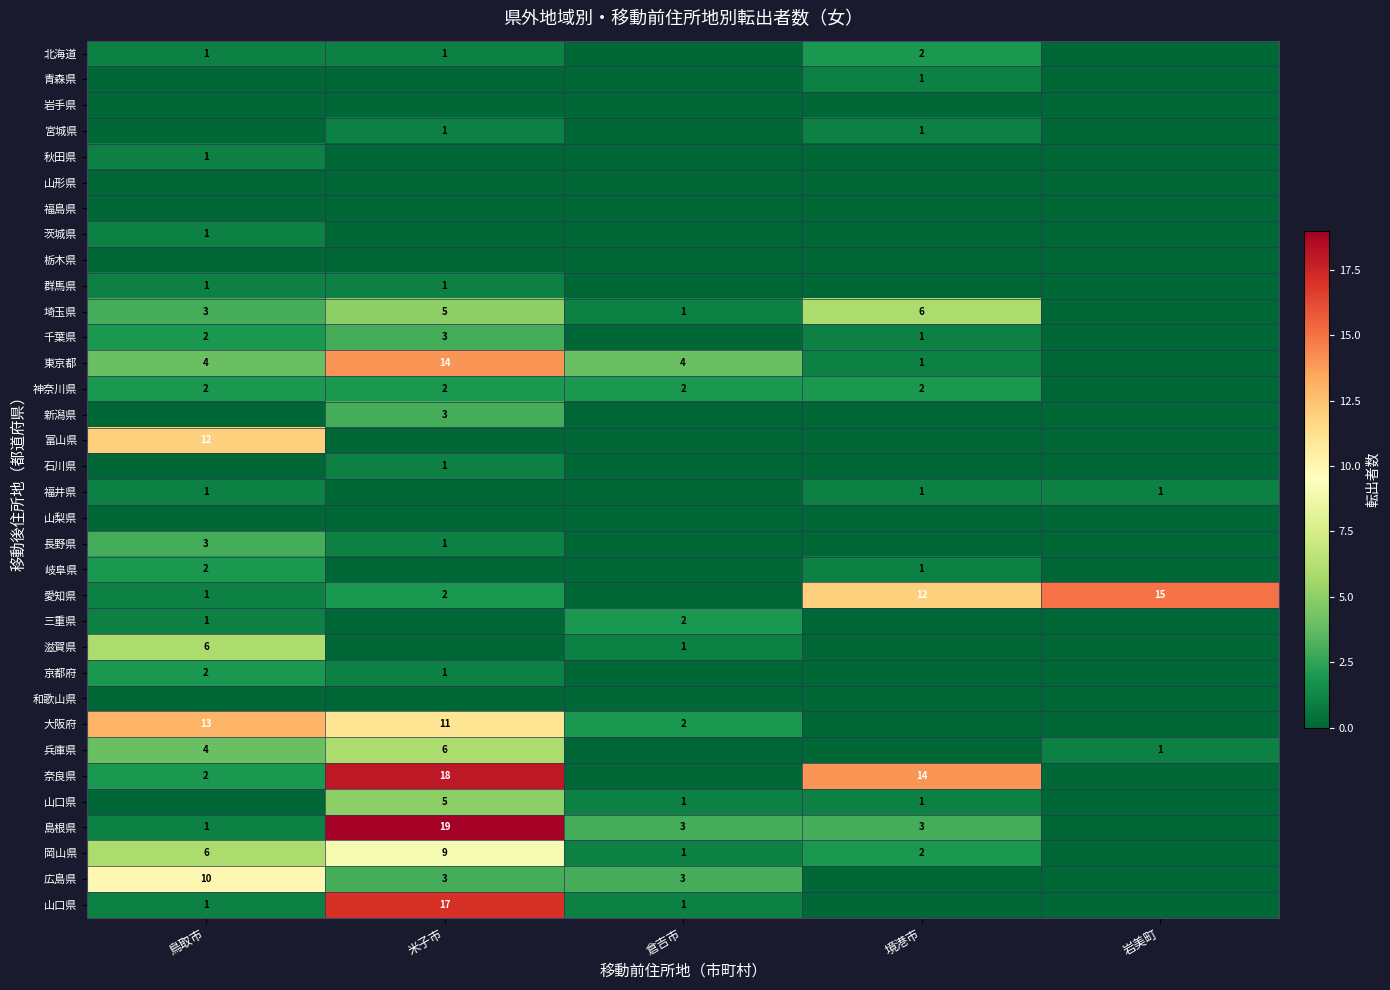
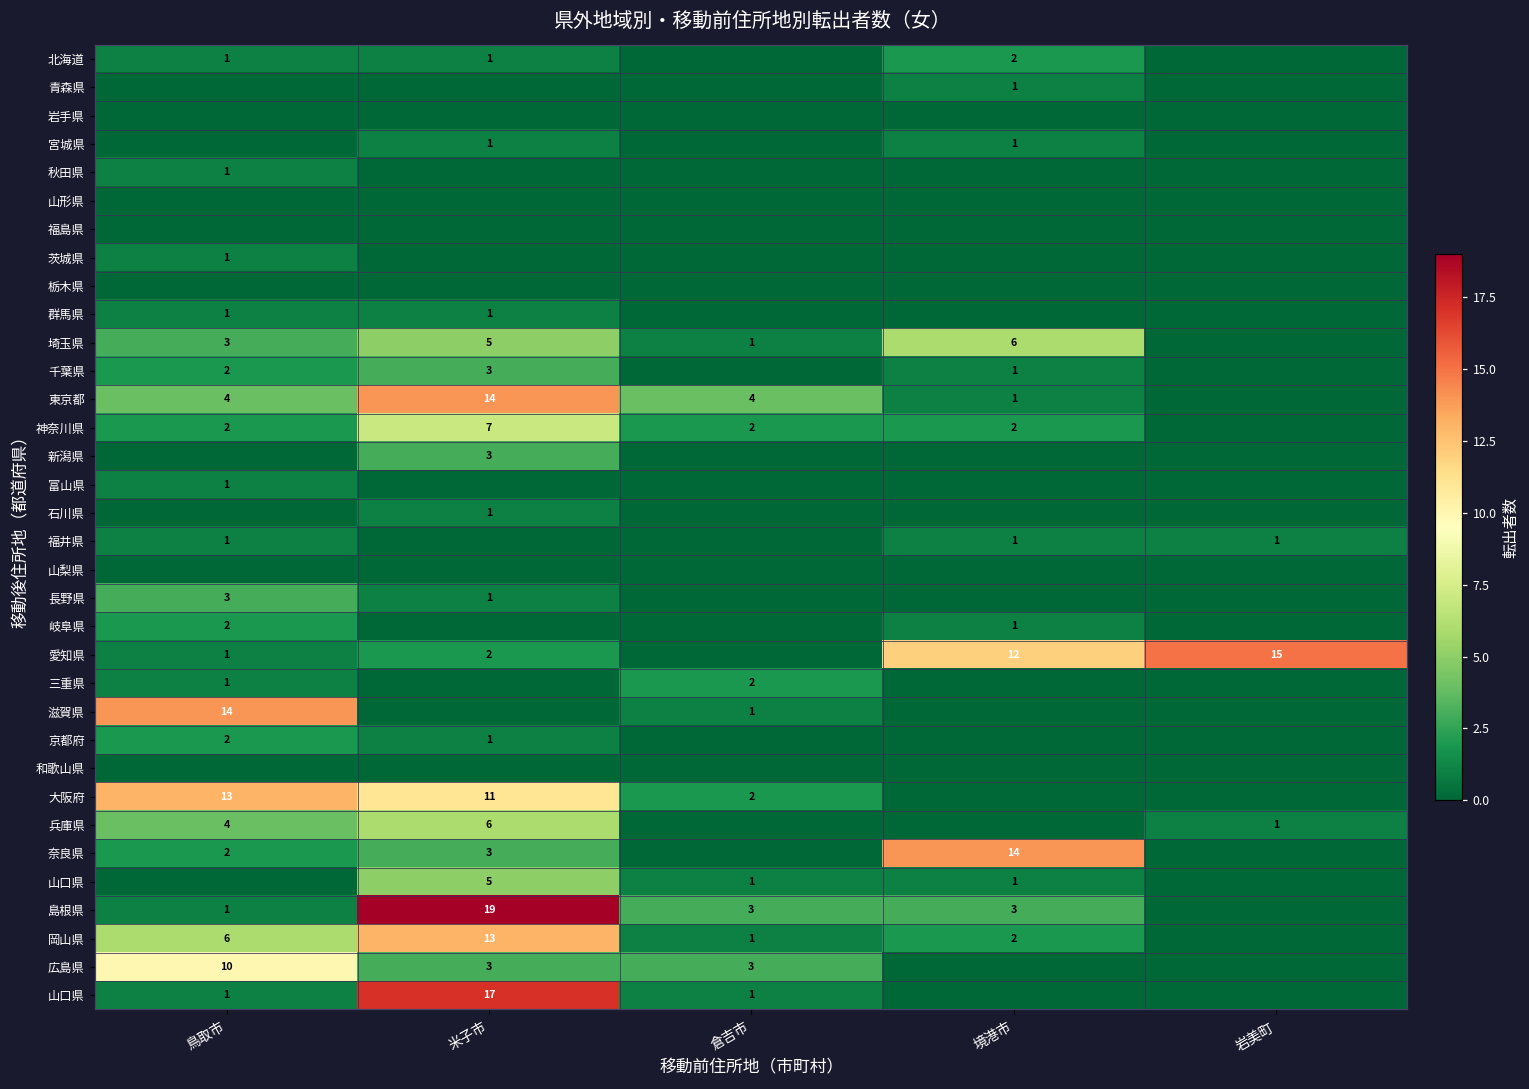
神奈川県, 米子市: 2 -> 7
富山県, 鳥取市: 12 -> 1
滋賀県, 鳥取市: 6 -> 14
奈良県, 米子市: 18 -> 3
岡山県, 米子市: 9 -> 13
